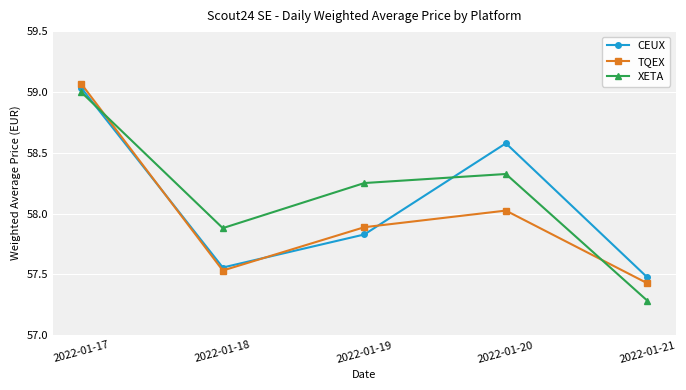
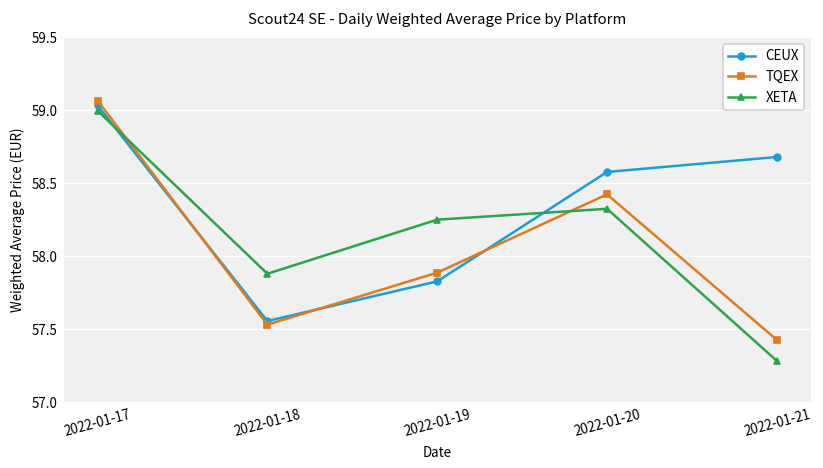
TQEX, 2022-01-20: 58.02 -> 58.42
CEUX, 2022-01-21: 57.47 -> 58.68
